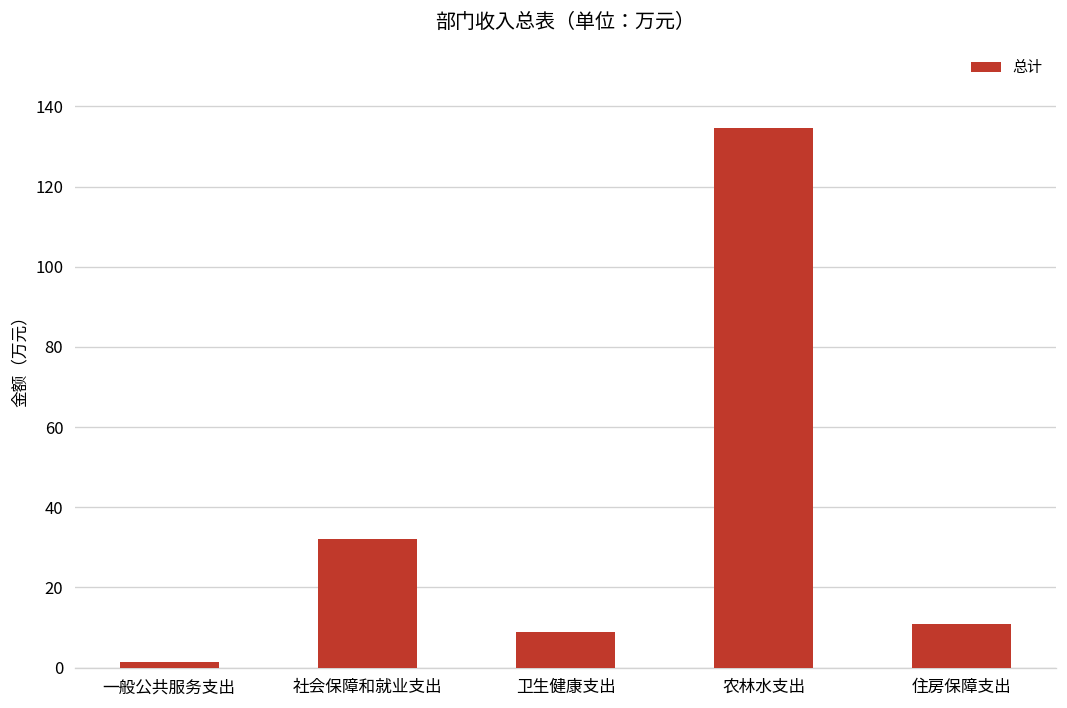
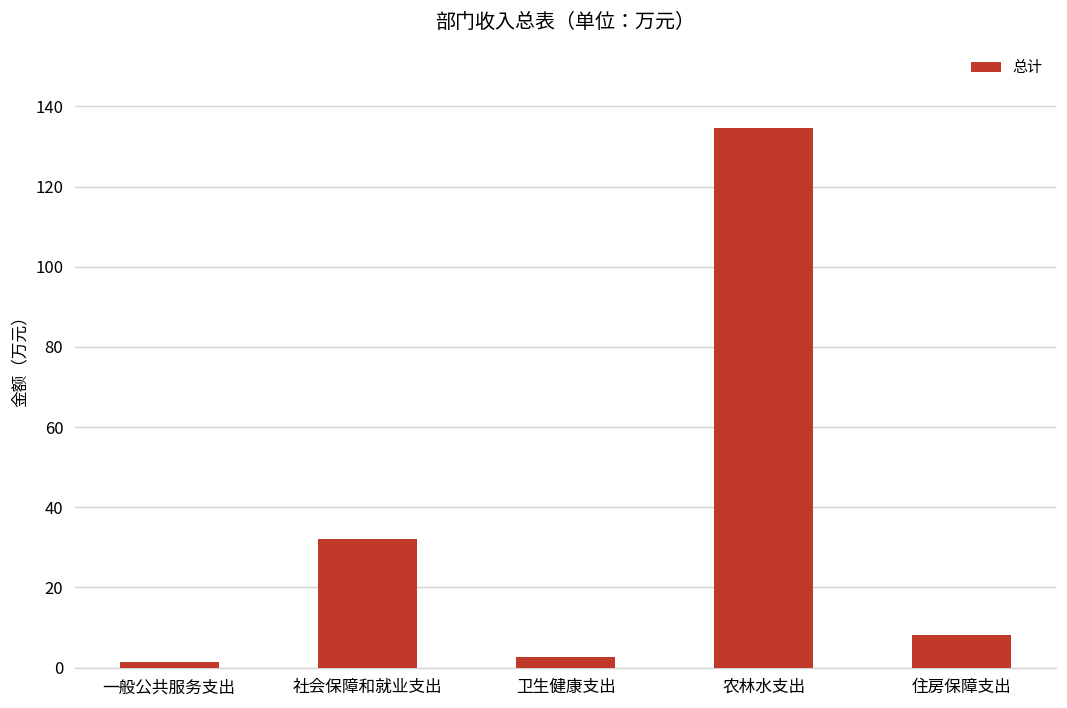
卫生健康支出: 9 -> 3
住房保障支出: 11 -> 8
